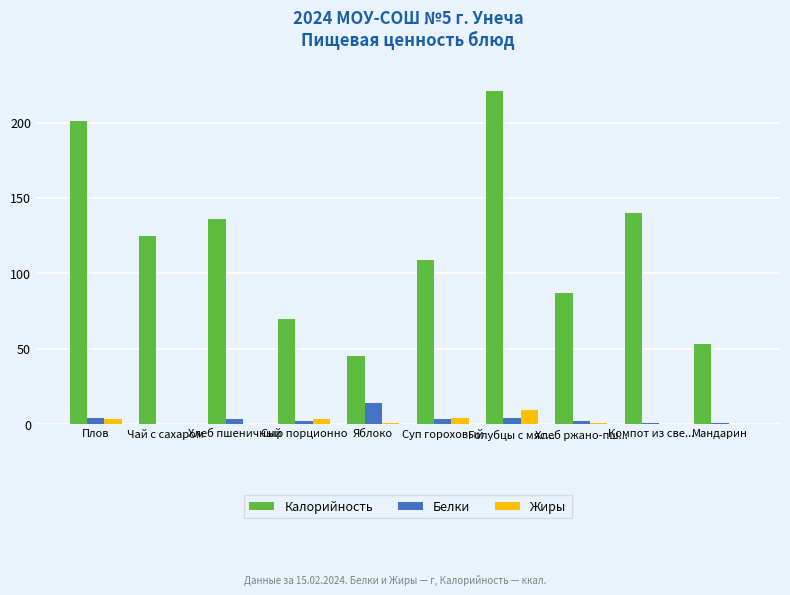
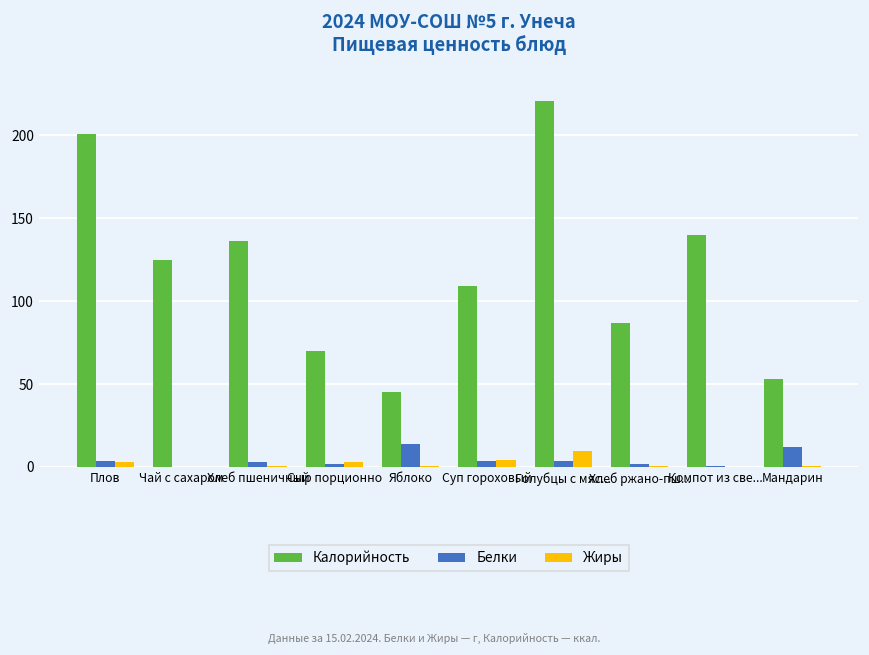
Белки, Мандарин: 1 -> 12
